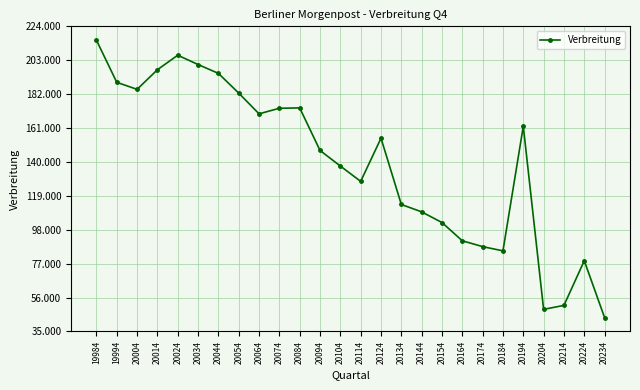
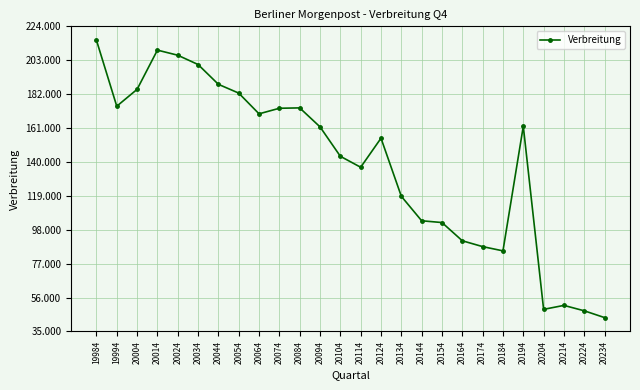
19994: 189 -> 175
20014: 197 -> 209
20044: 195 -> 188
20094: 147 -> 162
20104: 138 -> 144
20114: 128 -> 137
20134: 114 -> 119
20144: 109 -> 104
20224: 79 -> 48
